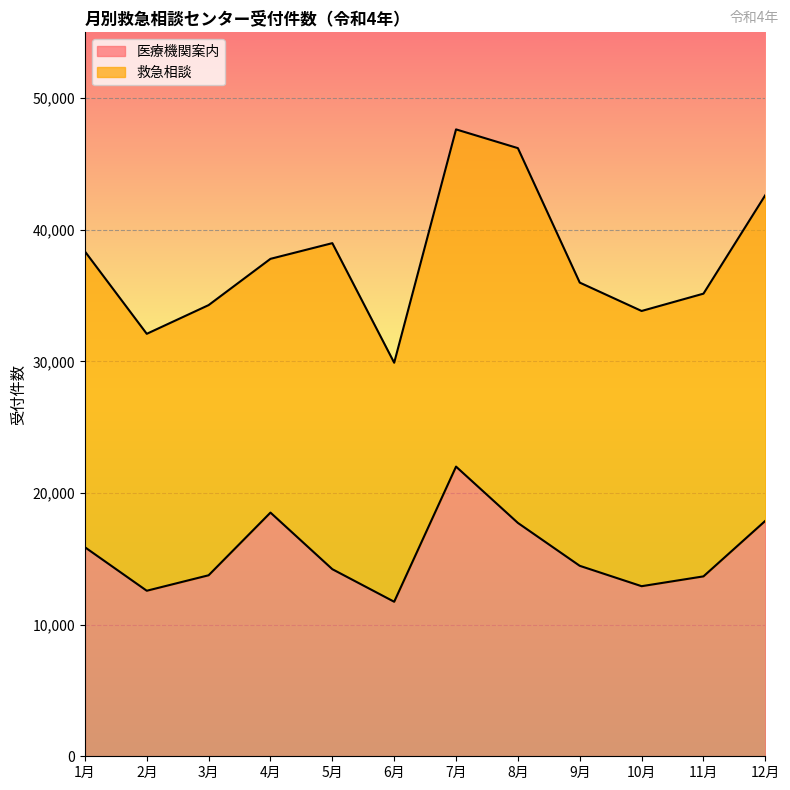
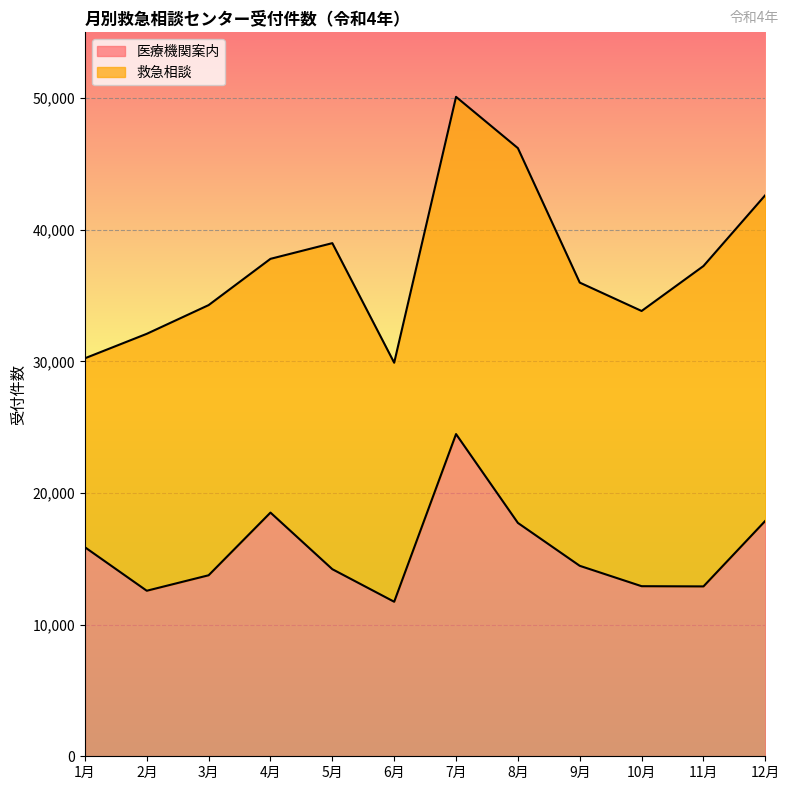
救急相談, 1月: 22,500 -> 14,400
医療機関案内, 7月: 22,000 -> 24,500
医療機関案内, 11月: 13,700 -> 12,900
救急相談, 11月: 21,500 -> 24,300
